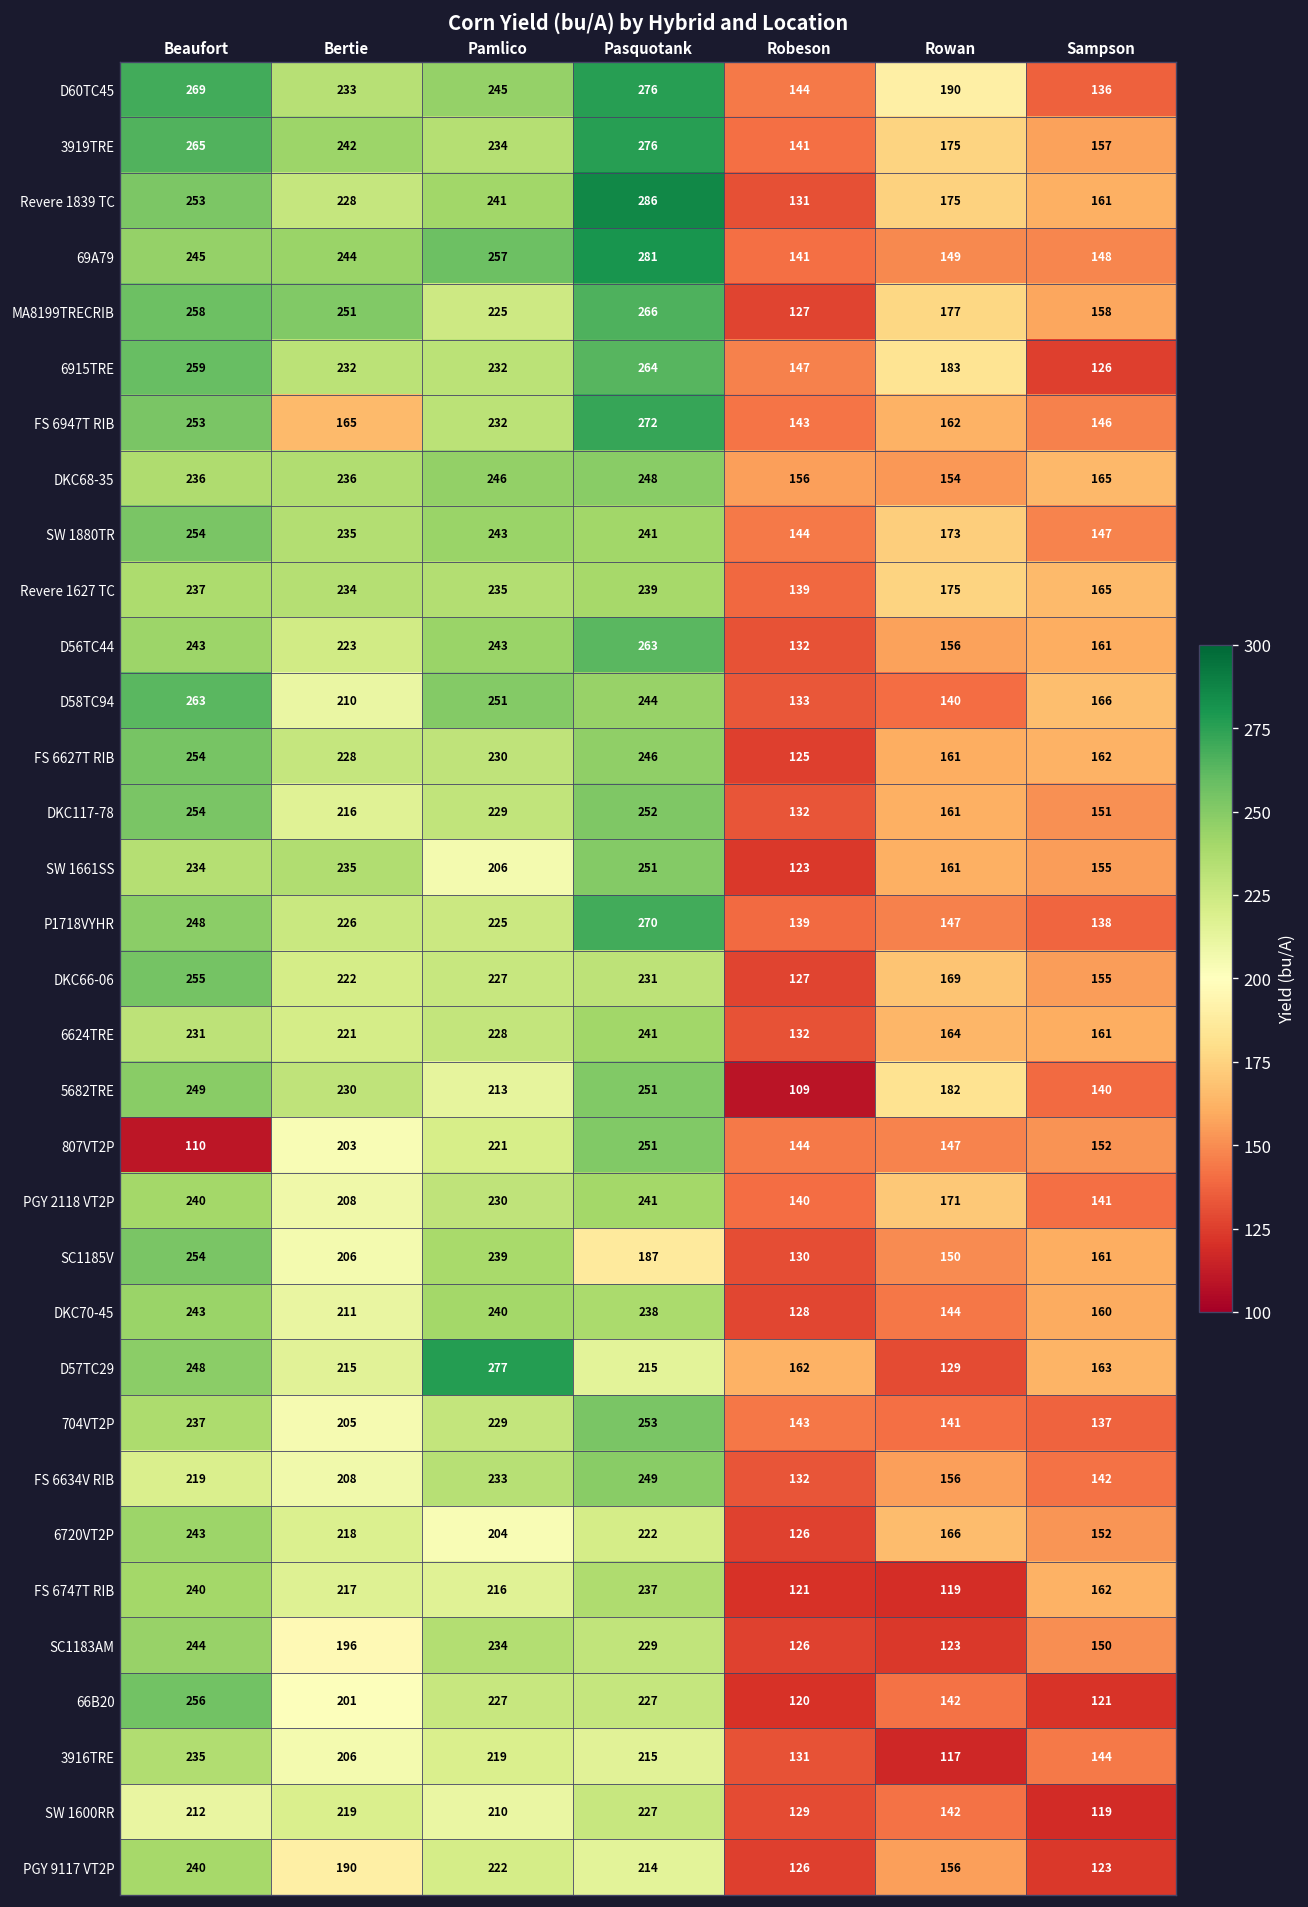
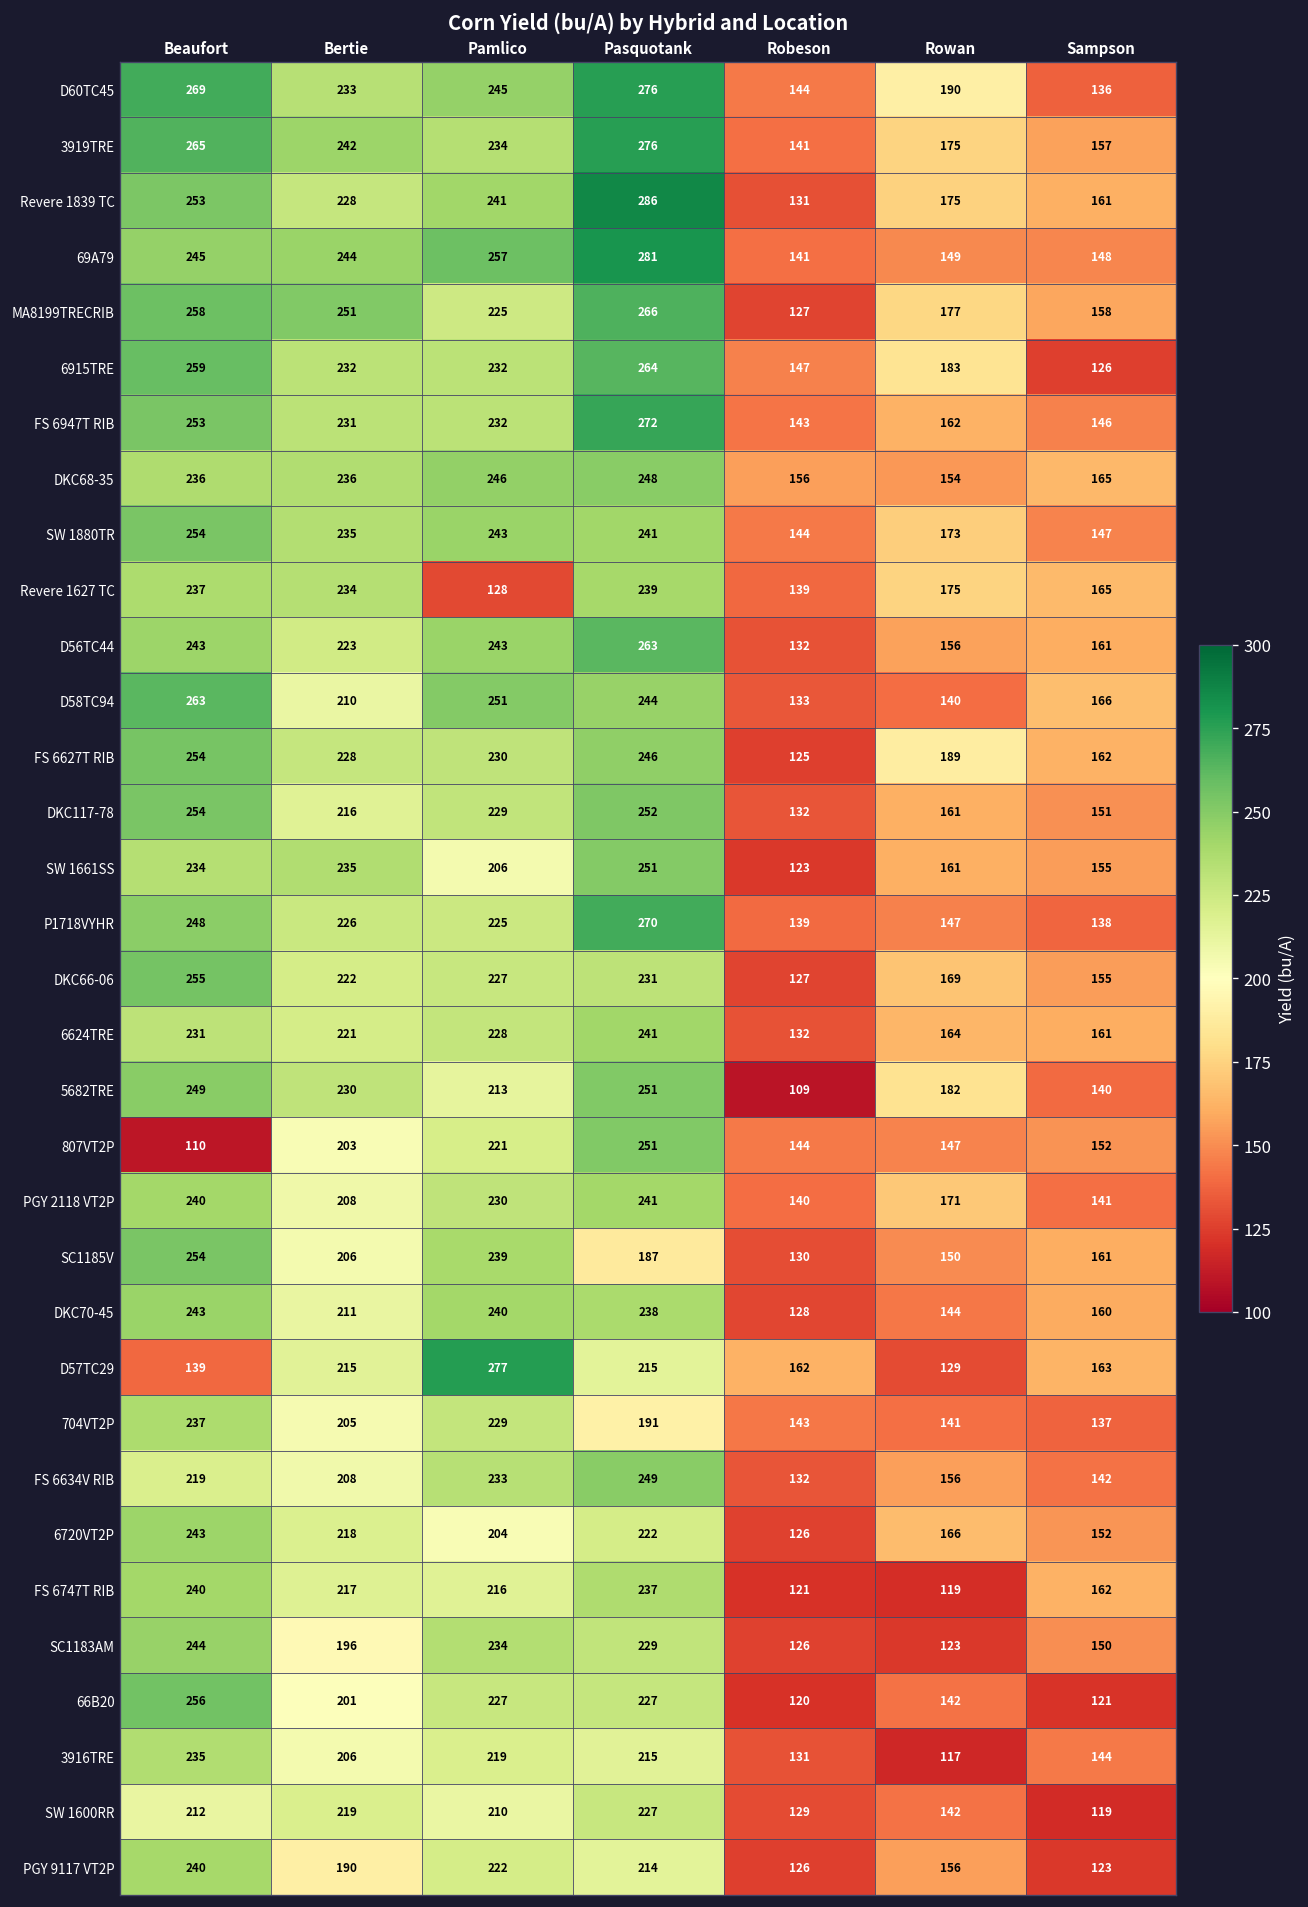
FS 6947T RIB, Bertie: 165 -> 231
Revere 1627 TC, Pamlico: 235 -> 128
FS 6627T RIB, Rowan: 161 -> 189
D57TC29, Beaufort: 248 -> 139
704VT2P, Pasquotank: 253 -> 191
